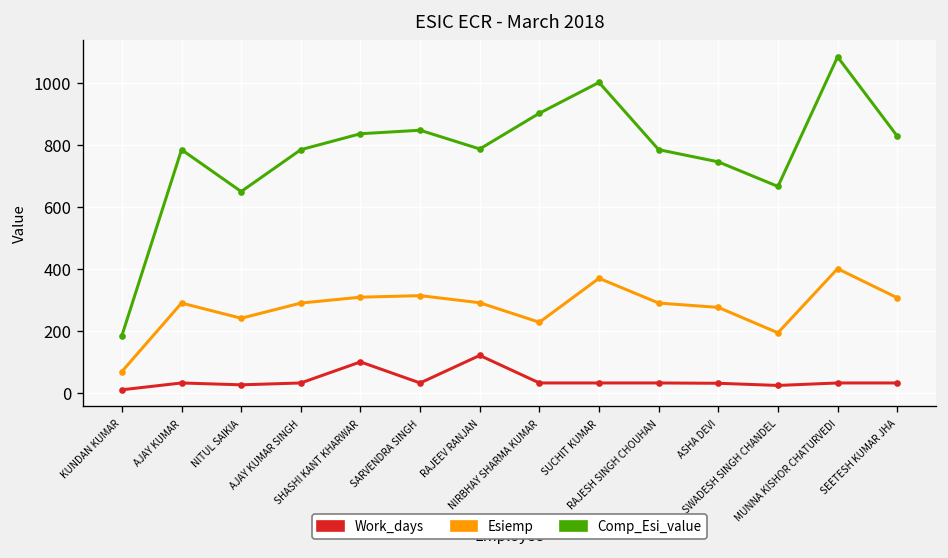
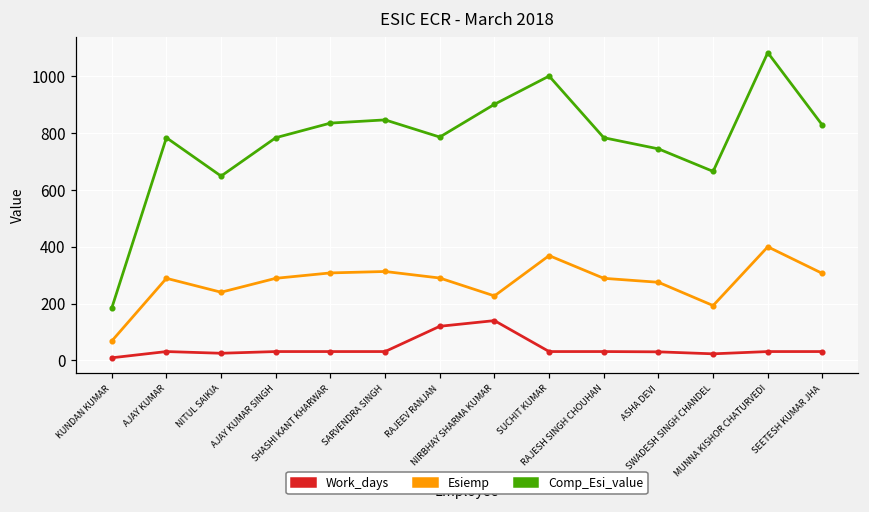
Work_days, SHASHI KANT KHARWAR: 100 -> 30
Work_days, NIRBHAY SHARMA KUMAR: 30 -> 140
